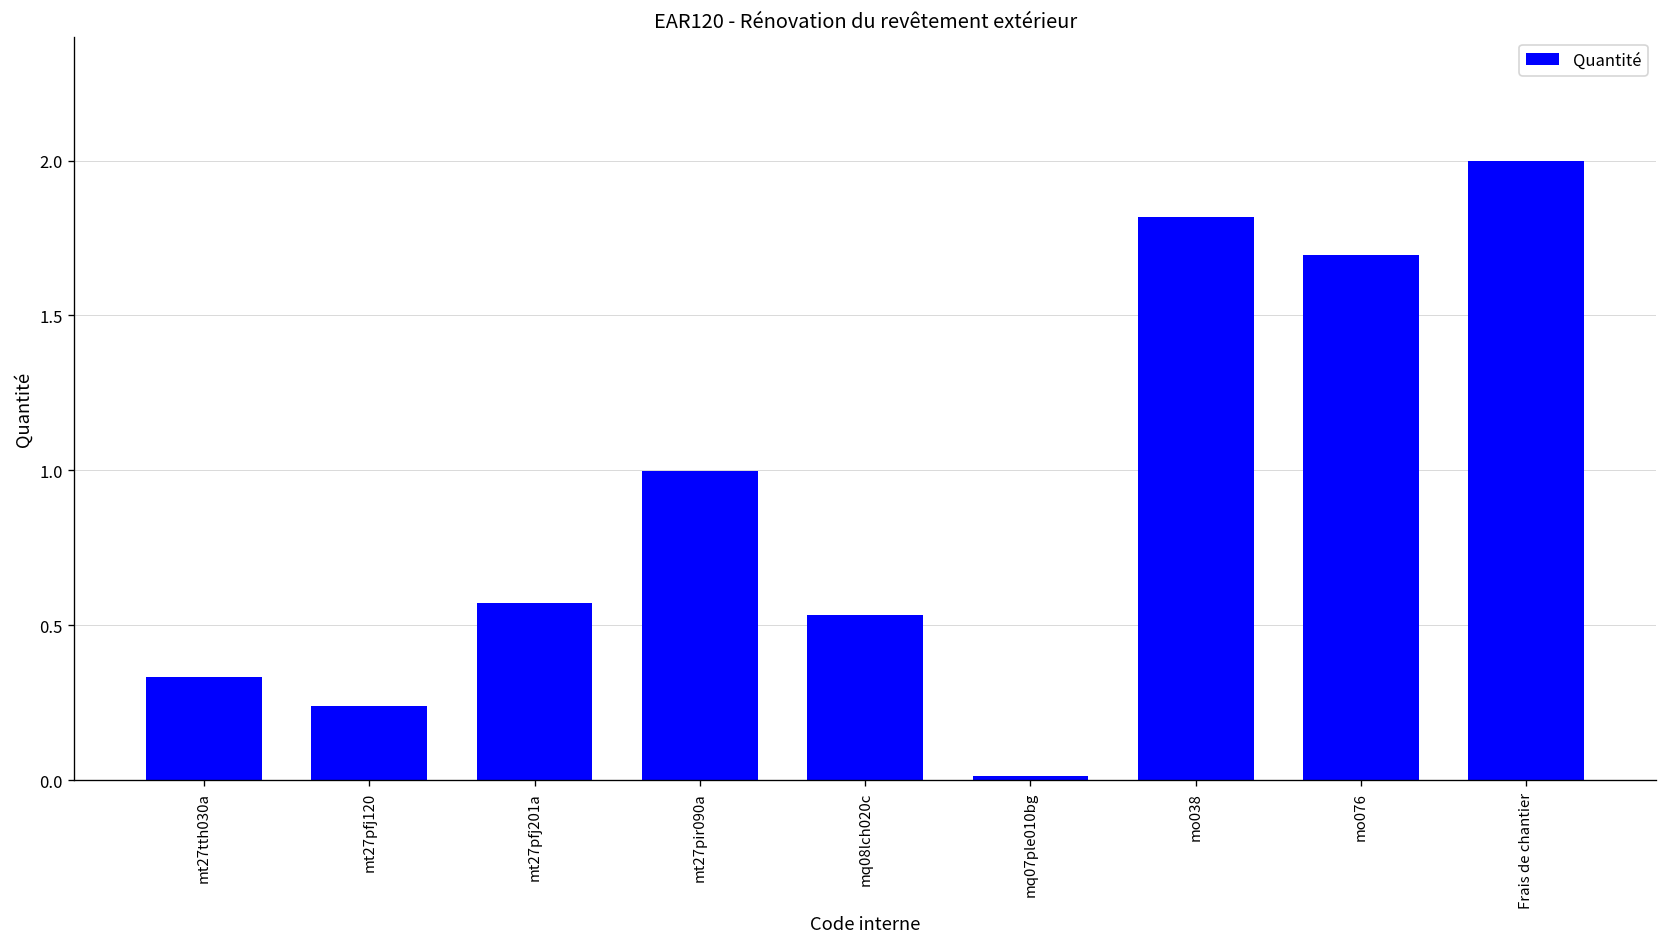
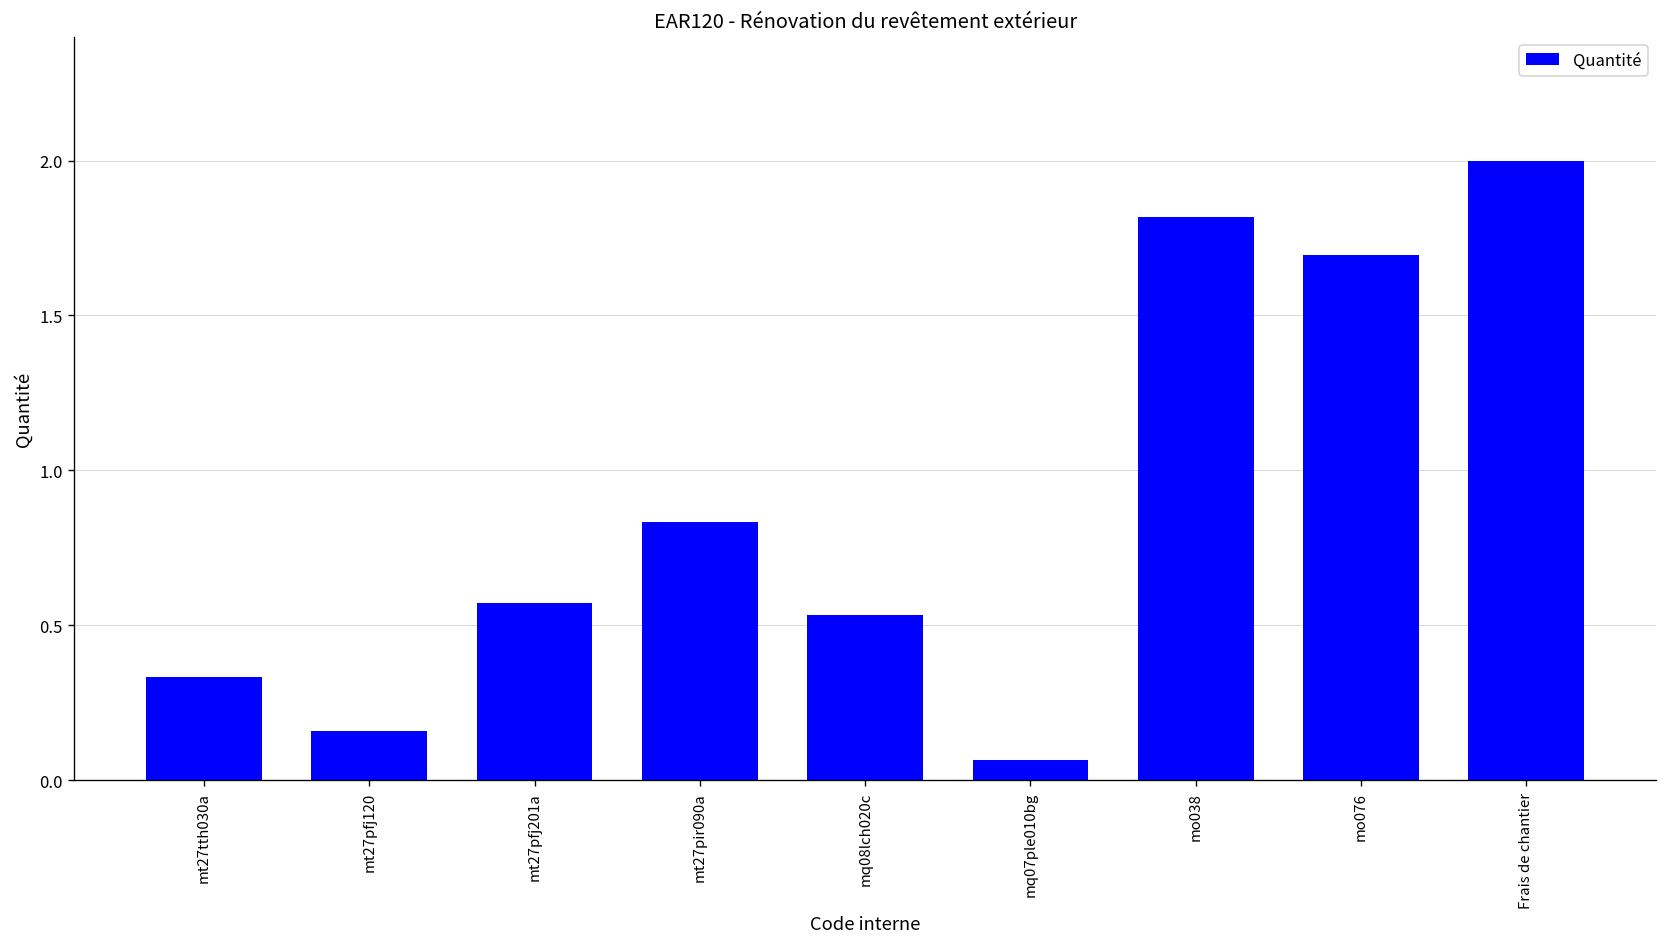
mt27pfj120: 0.24 -> 0.16
mt27pir090a: 1.00 -> 0.83
mq07ple010bg: 0.01 -> 0.07
